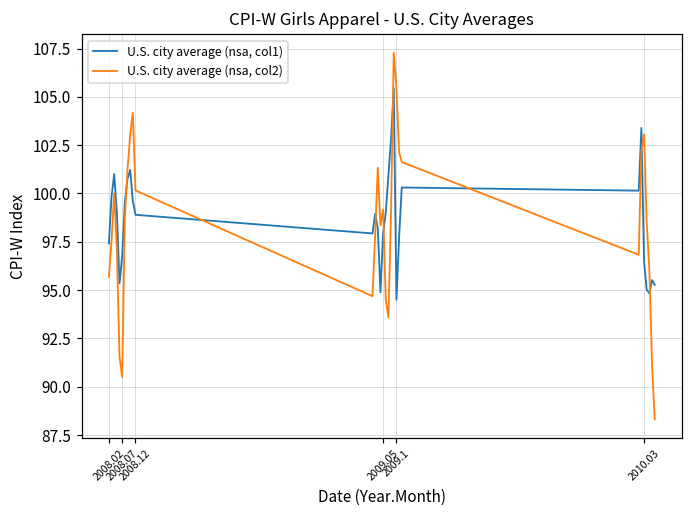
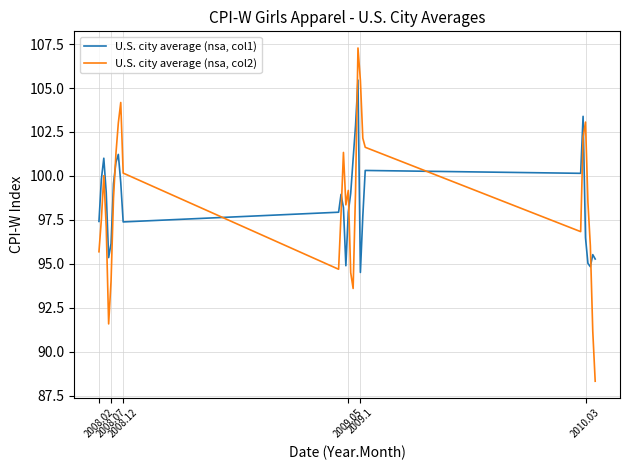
U.S. city average (nsa, col1), 2008.07: 96.8 -> 96.2
U.S. city average (nsa, col2), 2008.07: 90.5 -> 94.0
U.S. city average (nsa, col1), 2008.12: 98.9 -> 97.4
